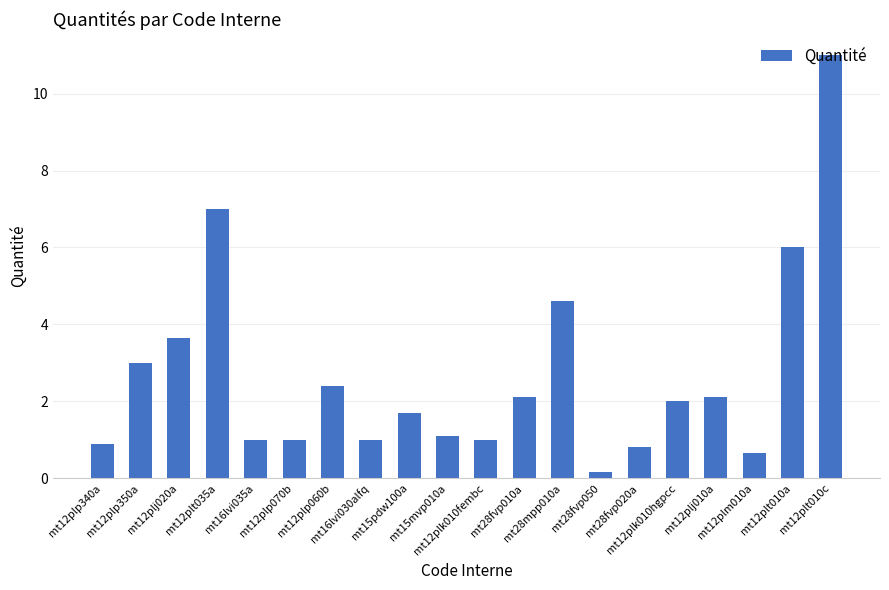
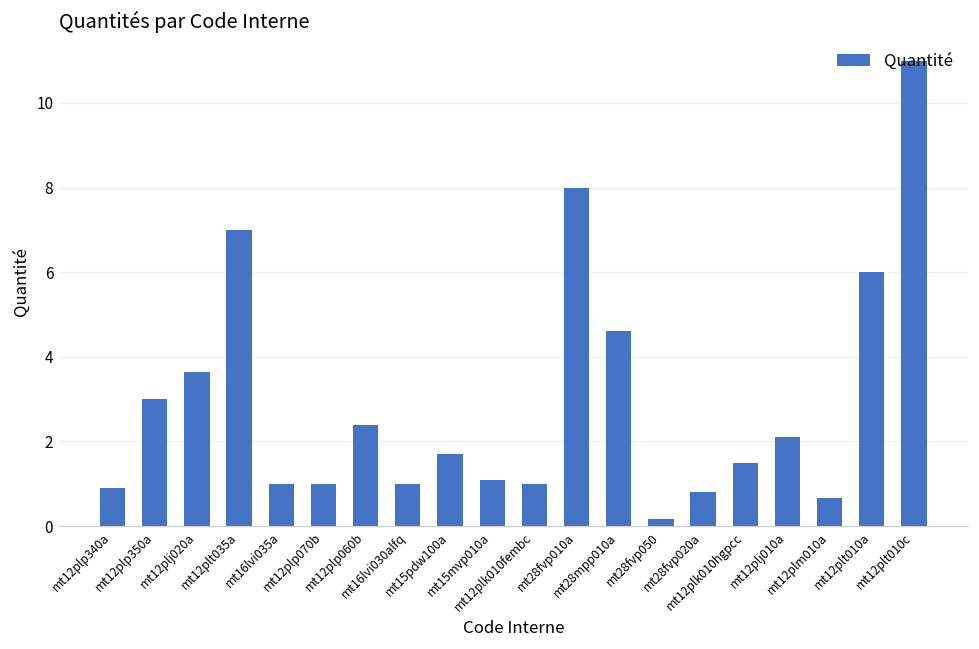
mt28fvp010a: 2.1 -> 8.0
mt12plk010hgpcc: 2.0 -> 1.5
